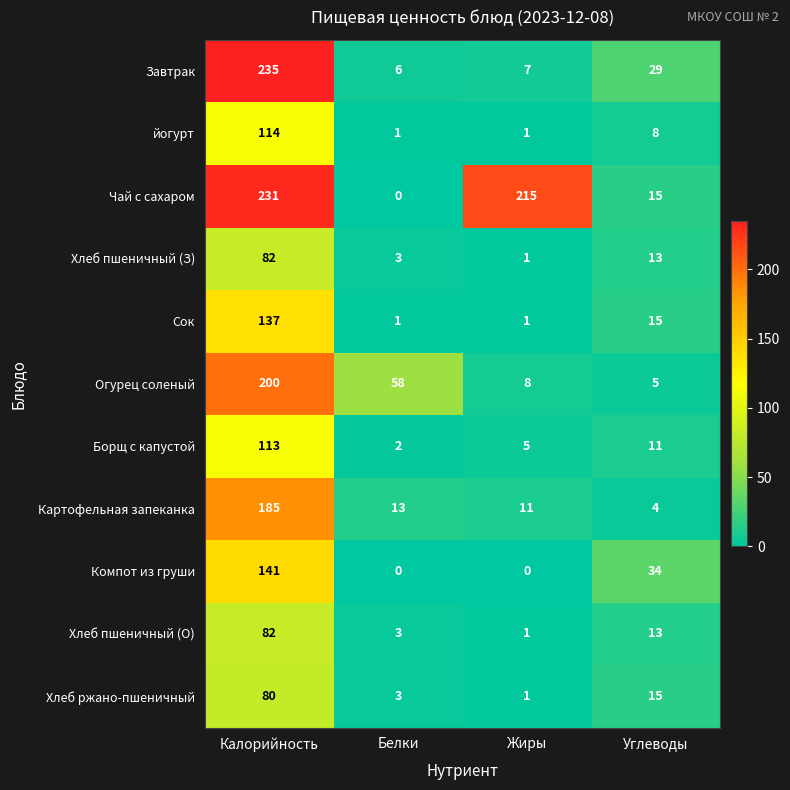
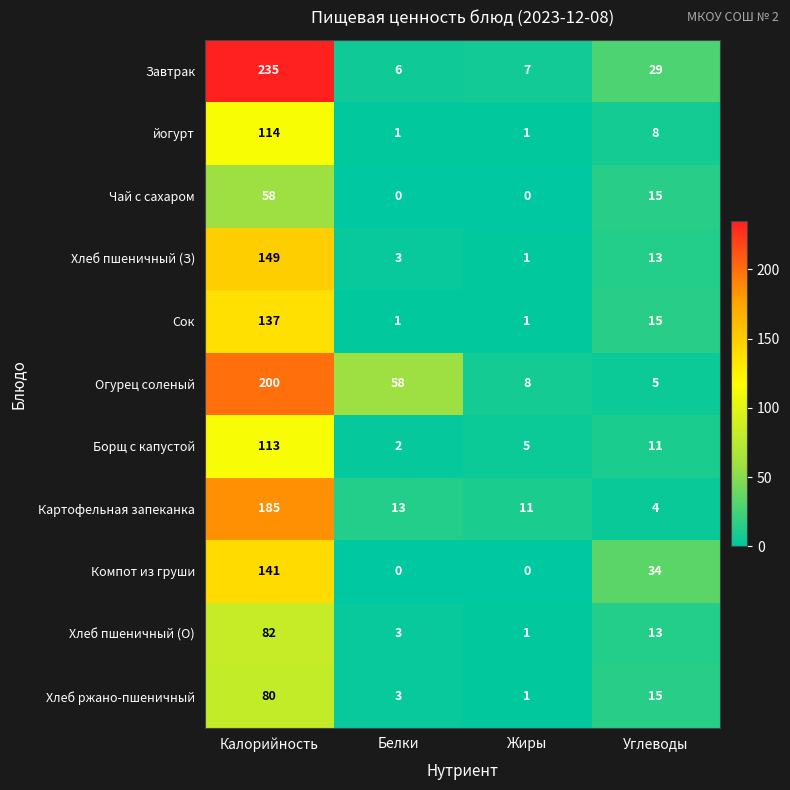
Чай с сахаром, Калорийность: 231 -> 58
Чай с сахаром, Жиры: 215 -> 0
Хлеб пшеничный (З), Калорийность: 82 -> 149
